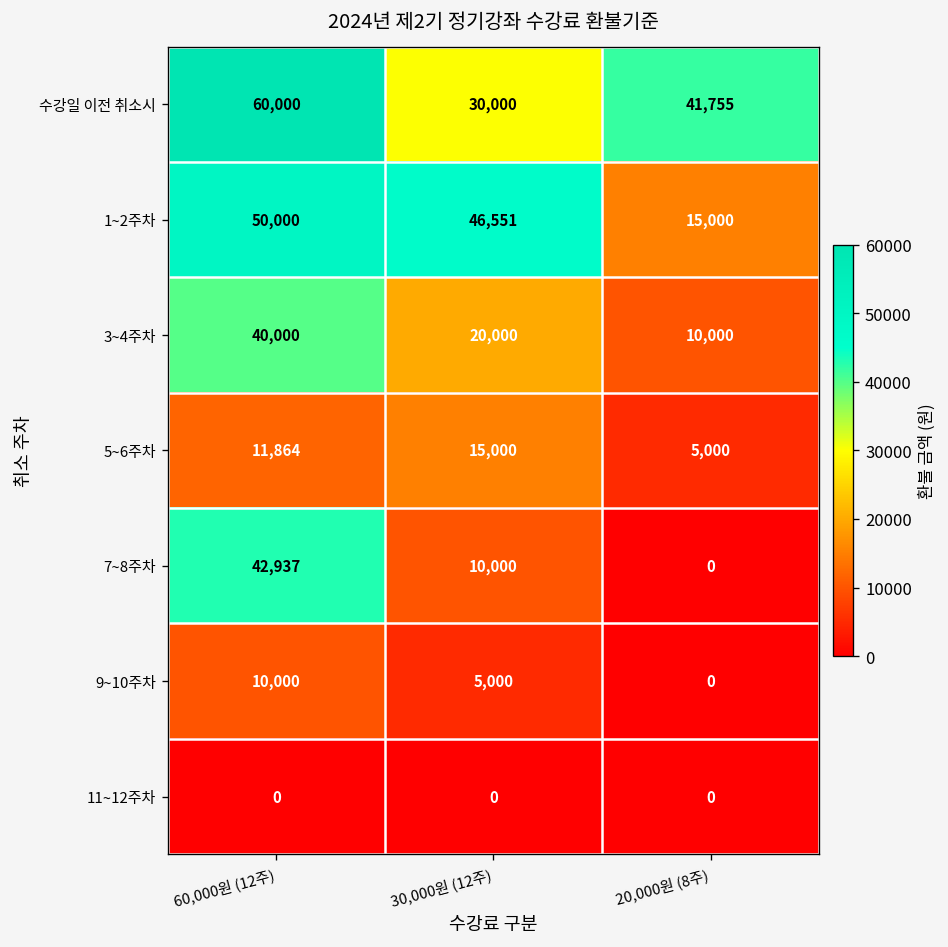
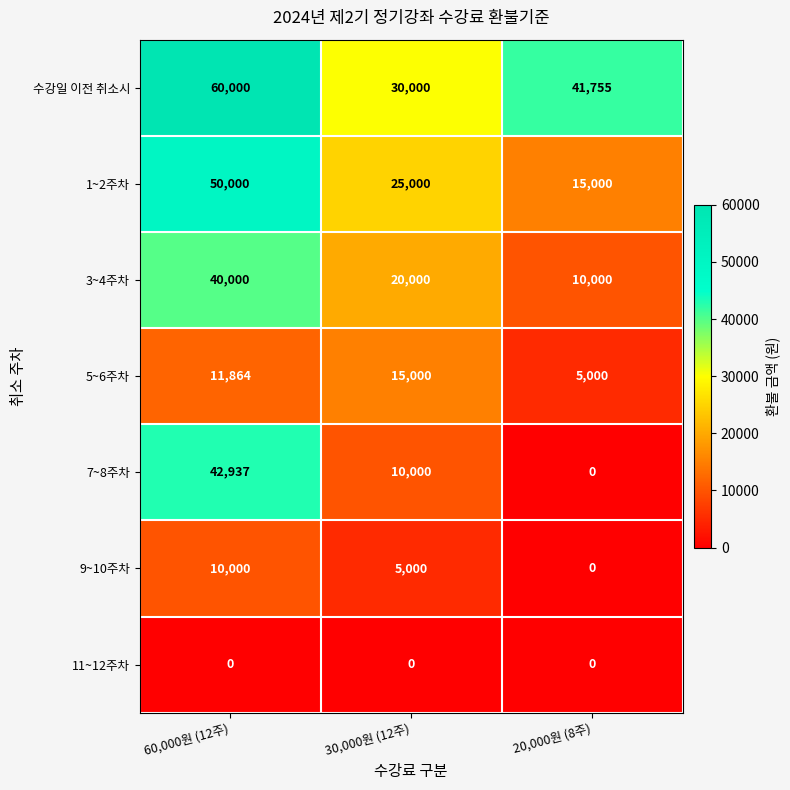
1~2주차, 30,000원 (12주): 46,551 -> 25,000
